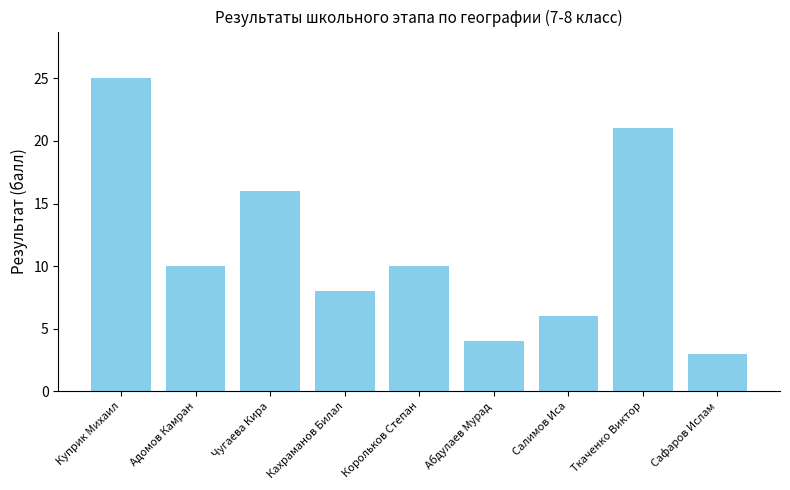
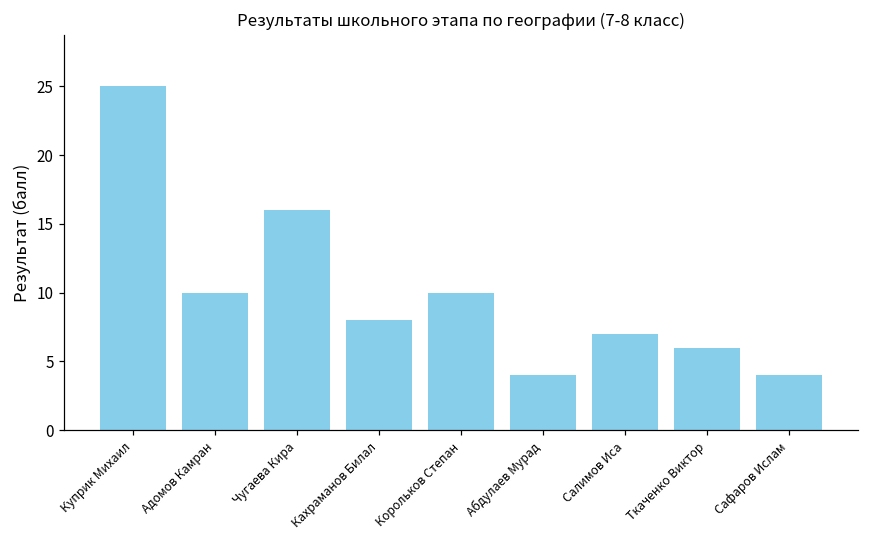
Салимов Иса: 6 -> 7
Ткаченко Виктор: 21 -> 6
Сафаров Ислам: 3 -> 4
